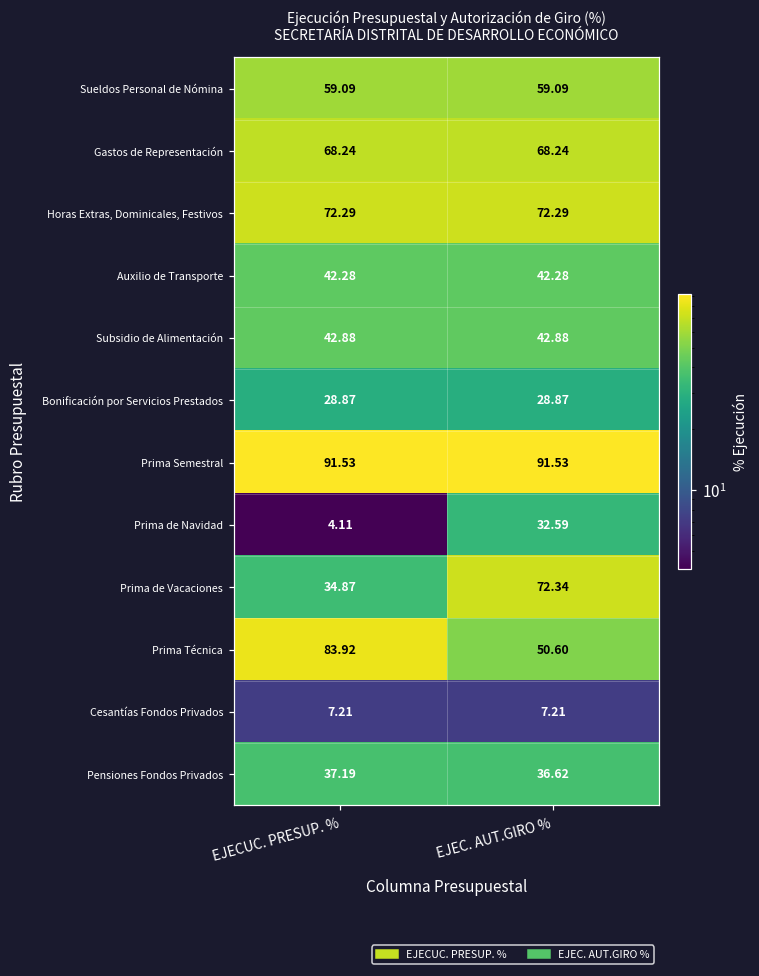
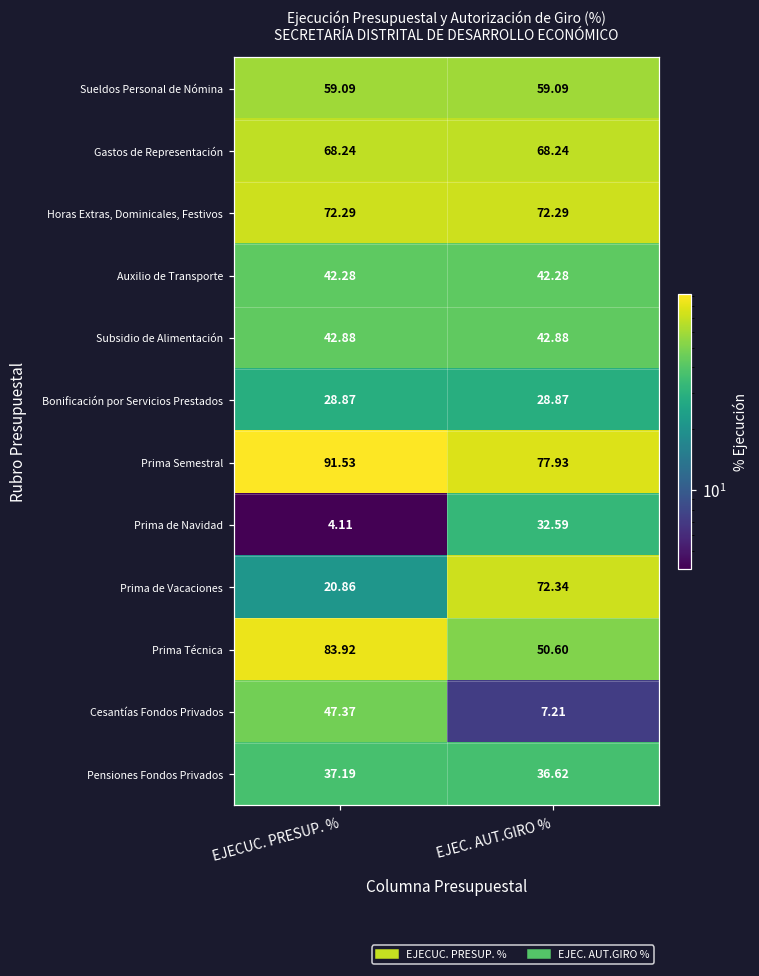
Prima Semestral, EJEC. AUT.GIRO %: 91.53 -> 77.93
Prima de Vacaciones, EJECUC. PRESUP. %: 34.87 -> 20.86
Cesantías Fondos Privados, EJECUC. PRESUP. %: 7.21 -> 47.37
